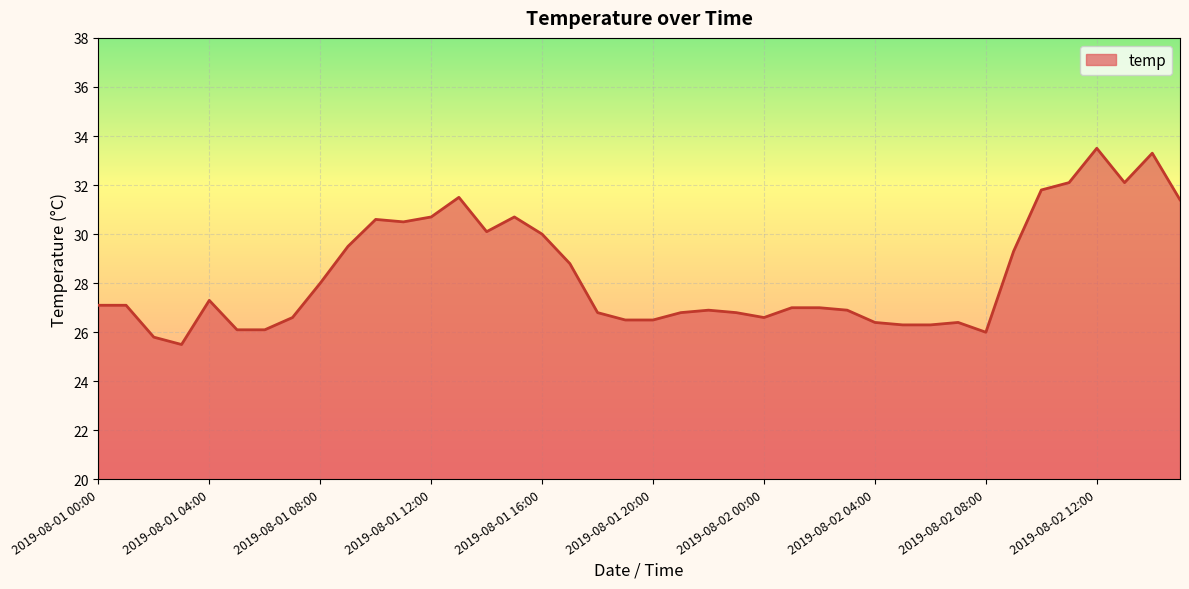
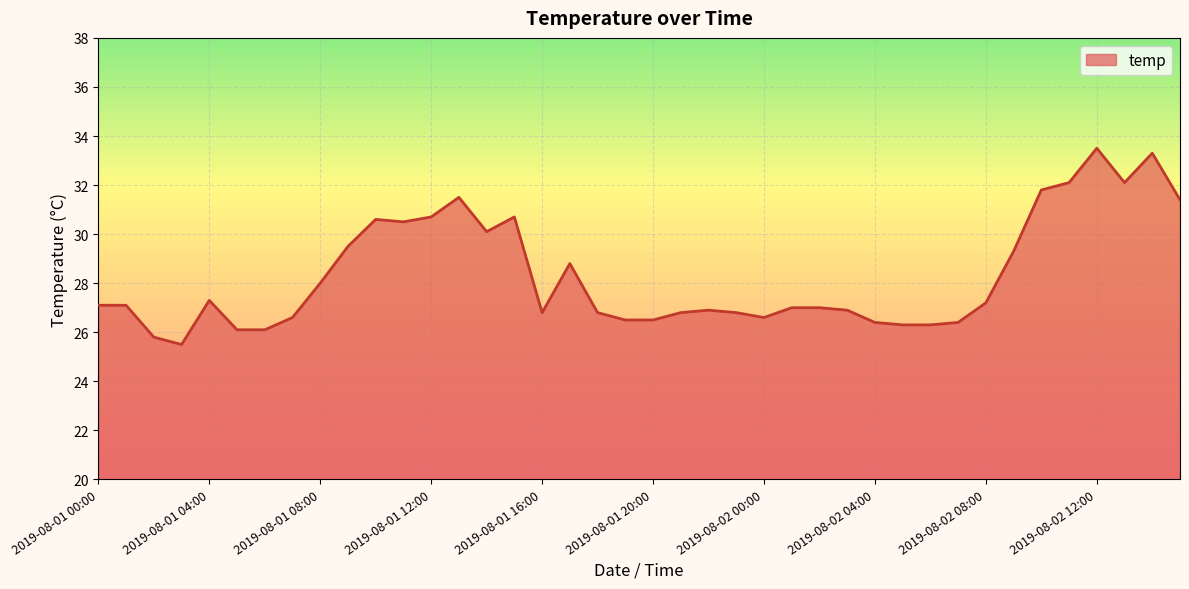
2019-08-01 16:00: 30.0 -> 26.8
2019-08-02 08:00: 26.0 -> 27.2
